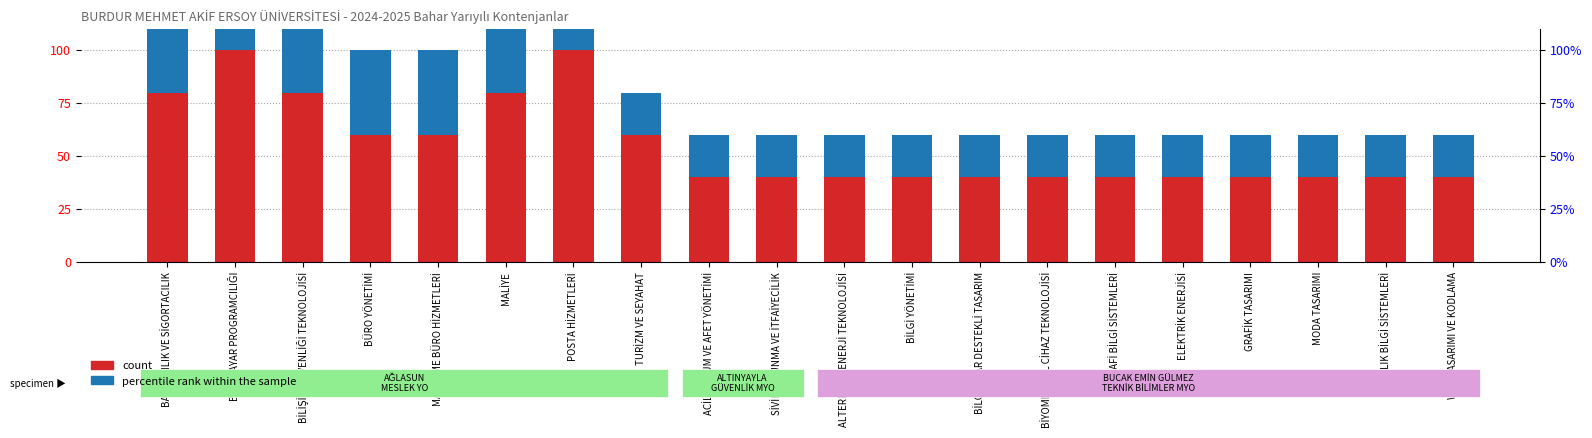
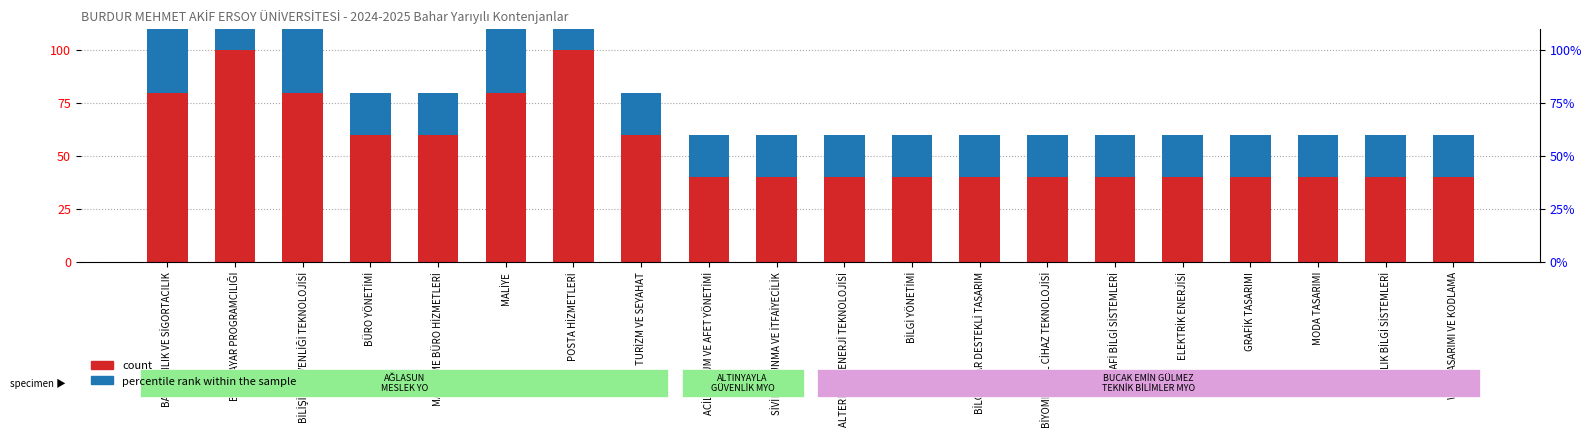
percentile rank within the sample, BÜRO YÖNETİMİ: 40 -> 20
percentile rank within the sample, MAHKEME BÜRO HİZMETLERİ: 40 -> 20
